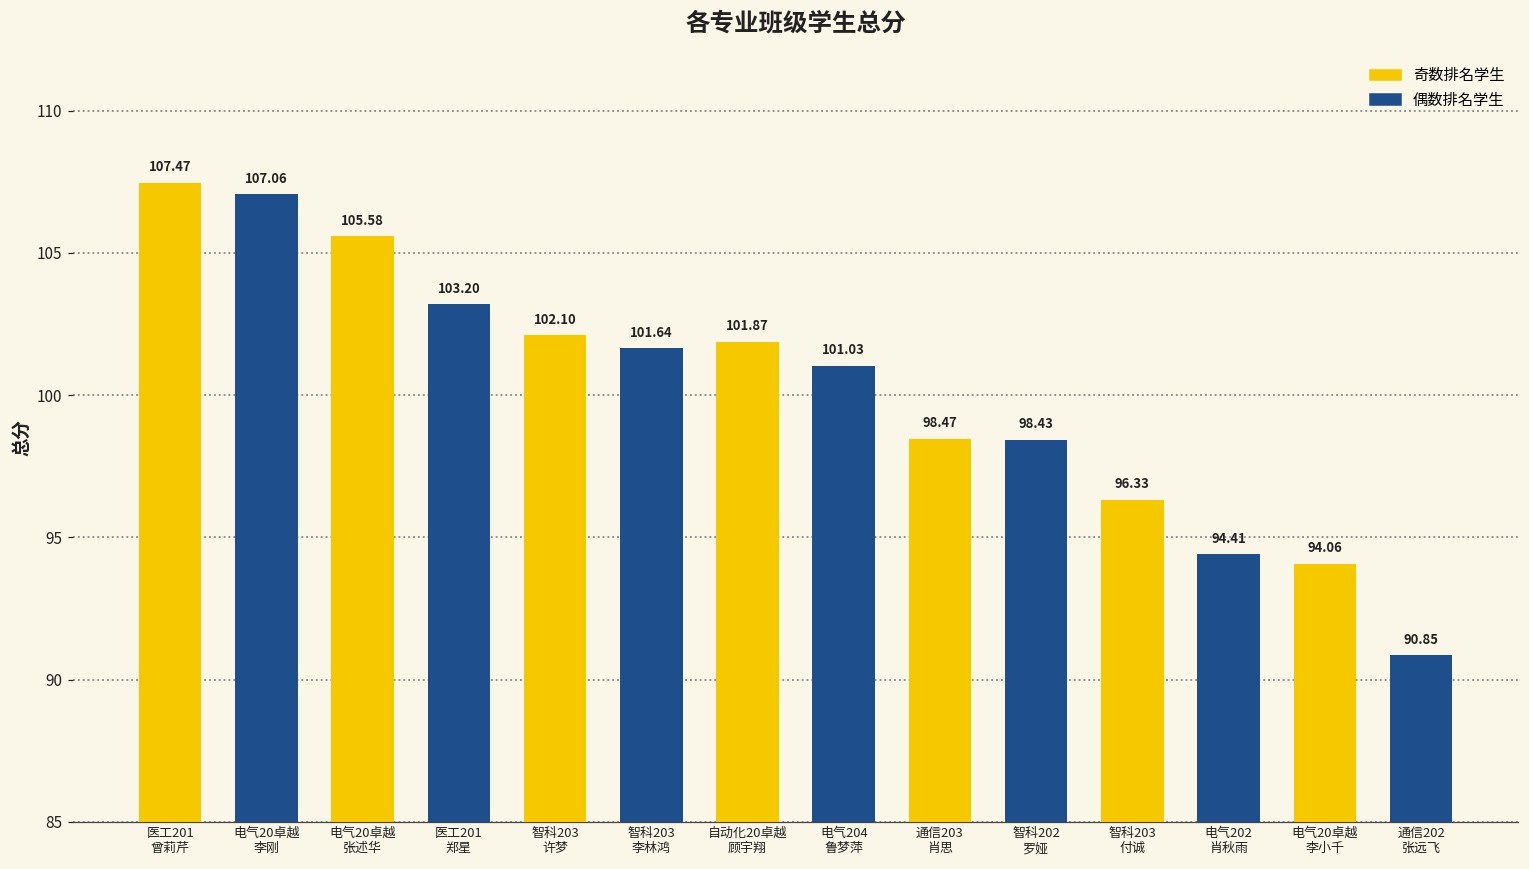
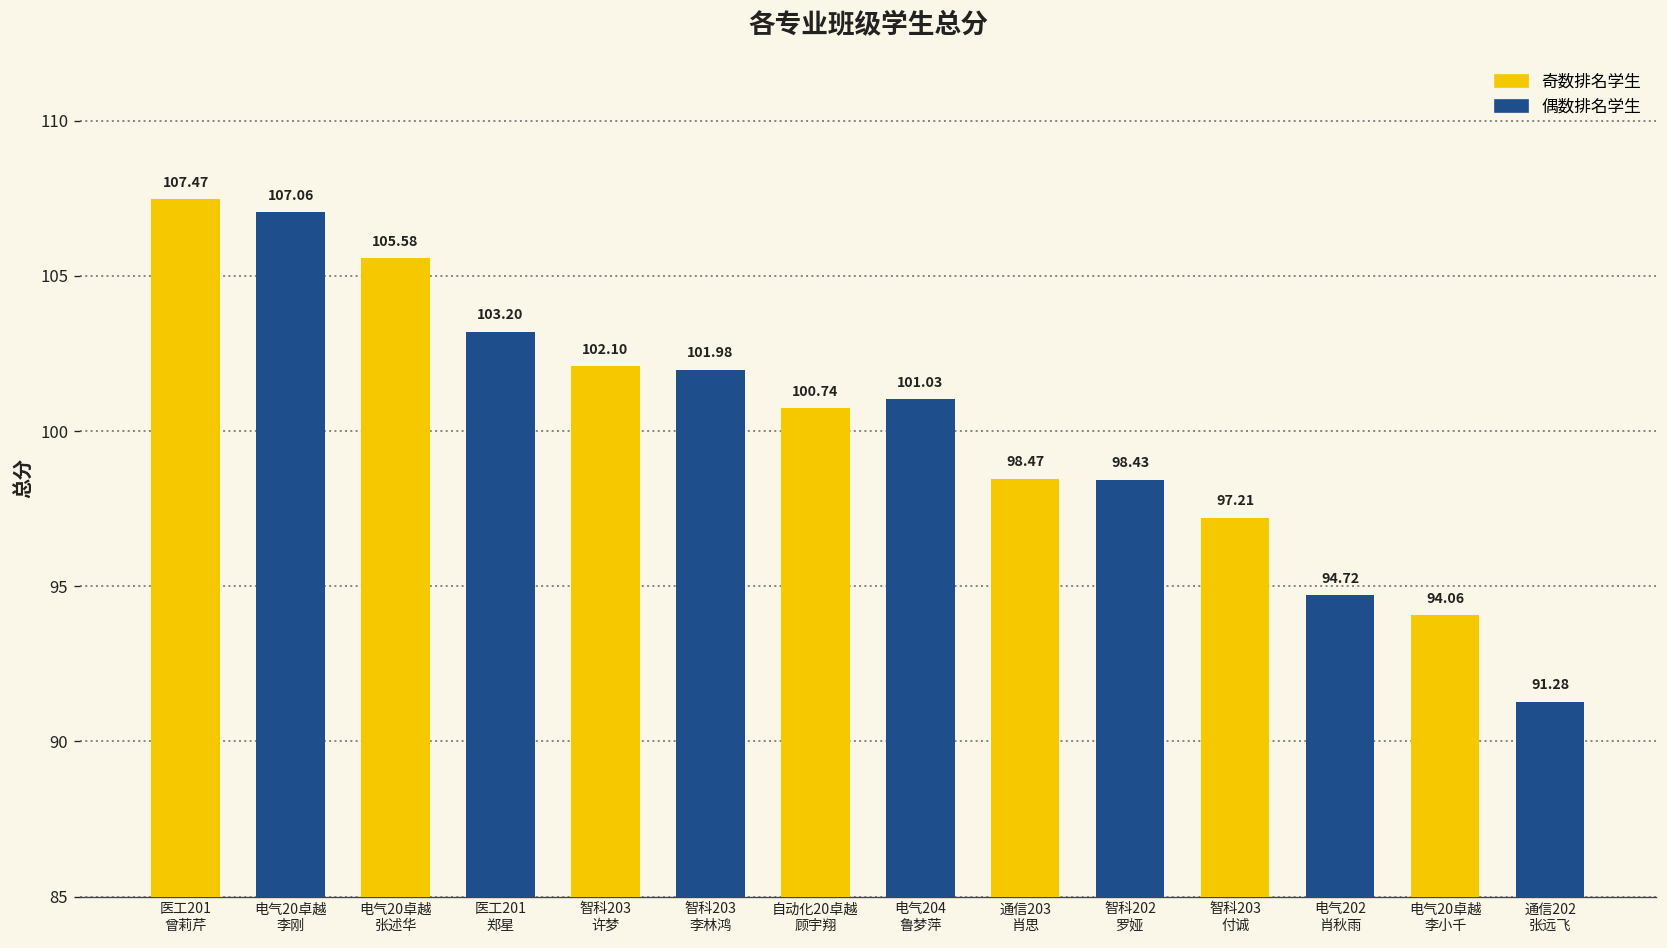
智科203 李林鸿: 101.64 -> 101.98
自动化20卓越 顾宇翔: 101.87 -> 100.74
智科203 付诚: 96.33 -> 97.21
电气202 肖秋雨: 94.41 -> 94.72
通信202 张远飞: 90.85 -> 91.28
